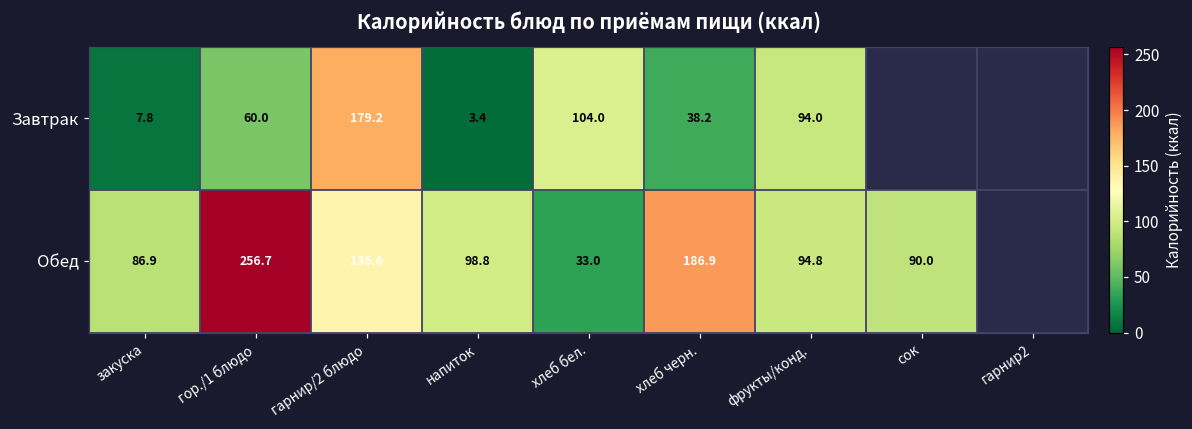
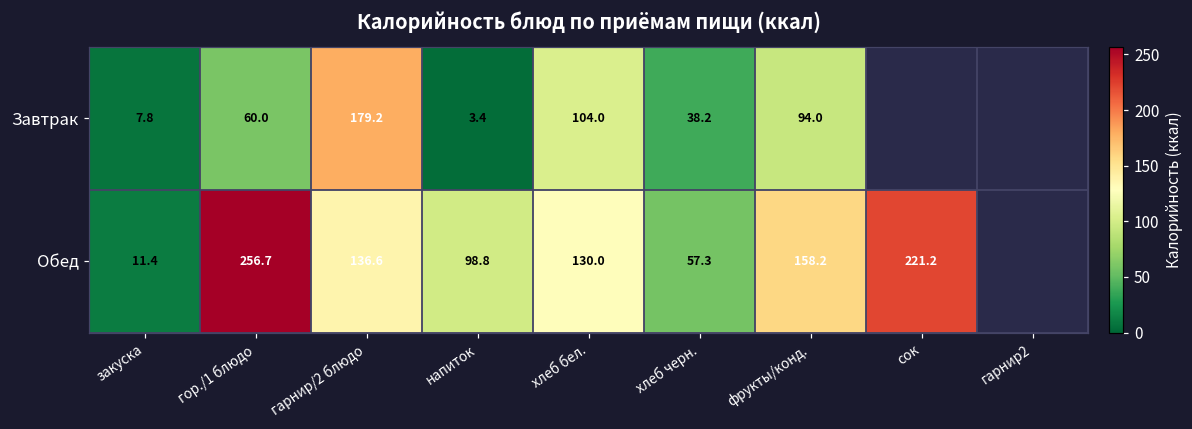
Обед, закуска: 86.9 -> 11.4
Обед, хлеб бел.: 33.0 -> 130.0
Обед, хлеб черн.: 186.9 -> 57.3
Обед, фрукты/конд.: 94.8 -> 158.2
Обед, сок: 90.0 -> 221.2
